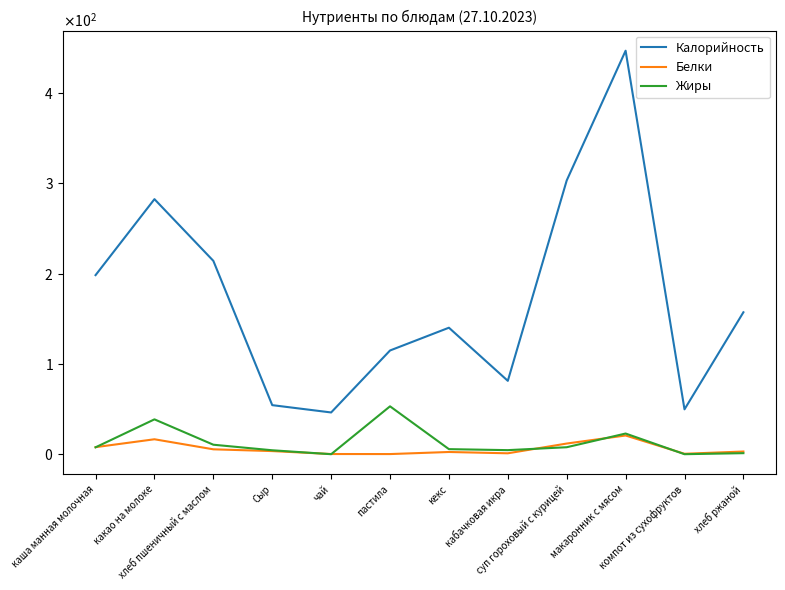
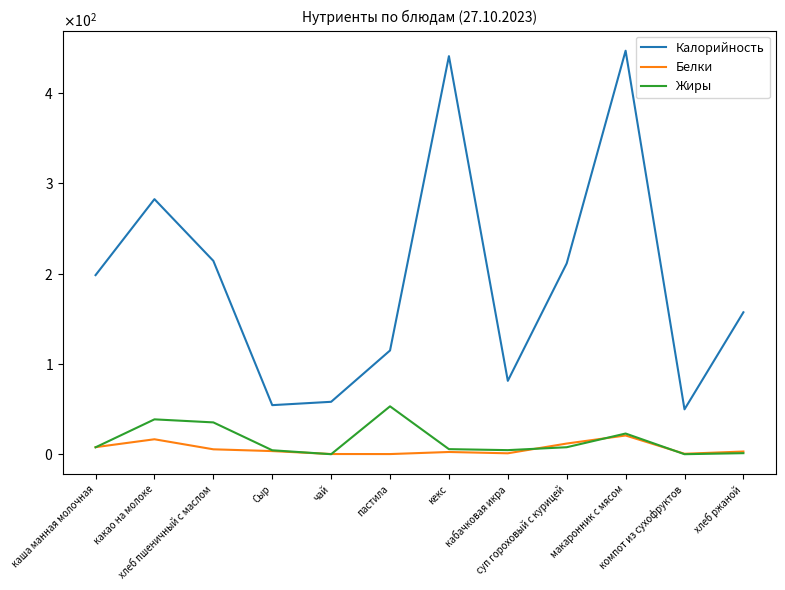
Жиры, хлеб пшеничный с маслом: 10 -> 40
Калорийность, чай: 50 -> 60
Калорийность, кекс: 140 -> 440
Калорийность, суп гороховый с курицей: 300 -> 210
